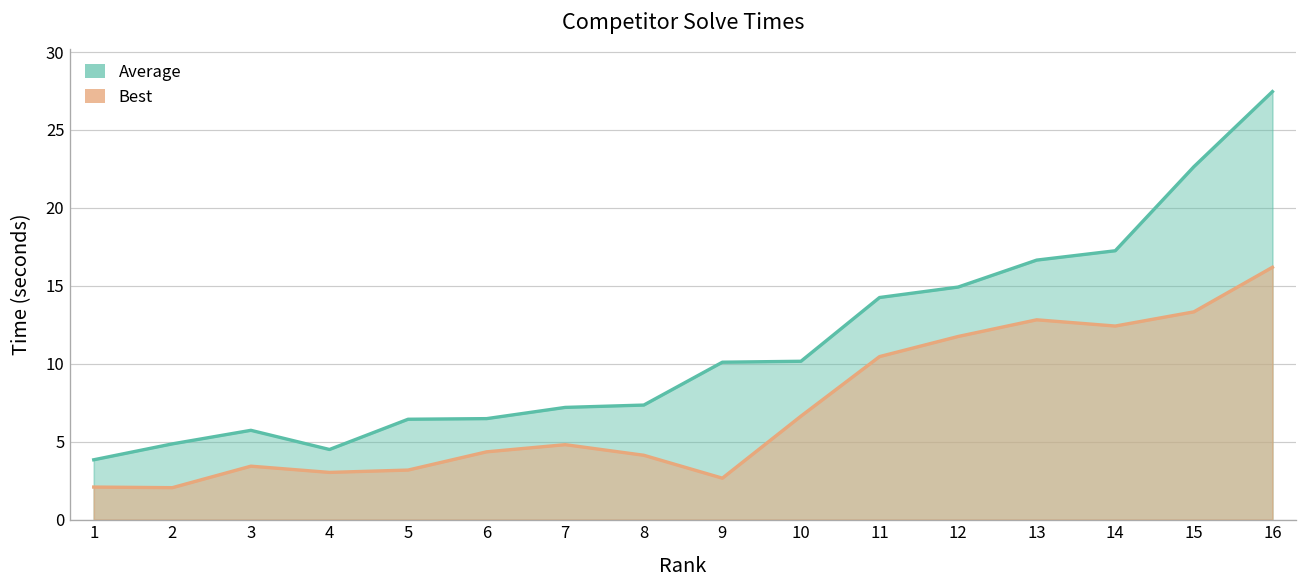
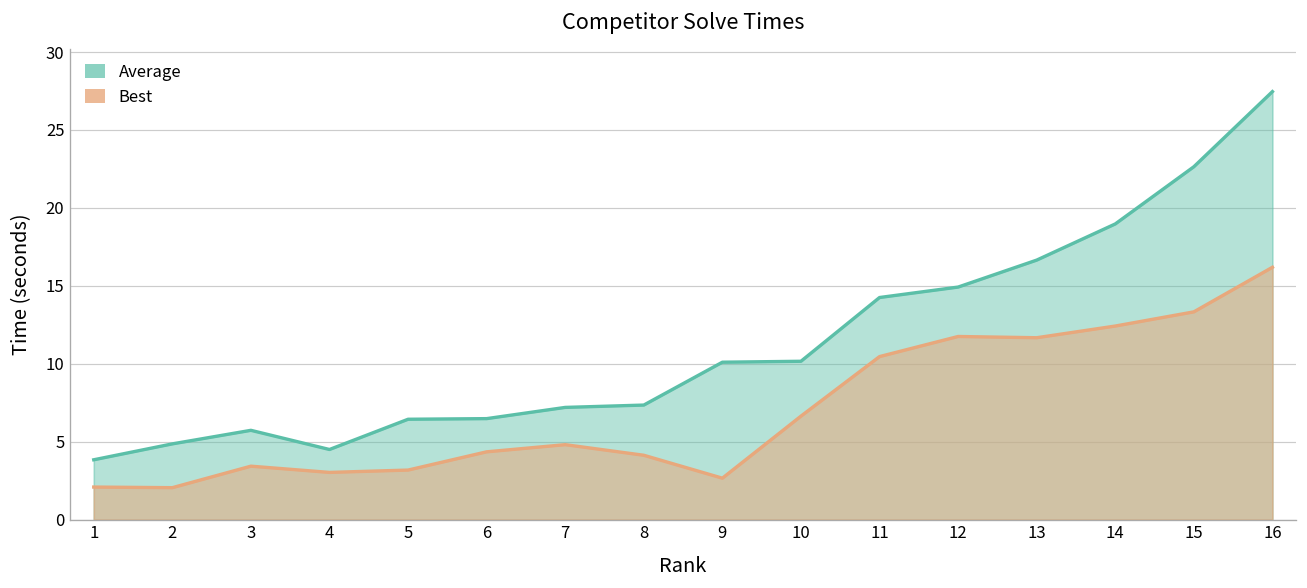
Best, 13: 12.8 -> 11.7
Average, 14: 17.3 -> 19.0
